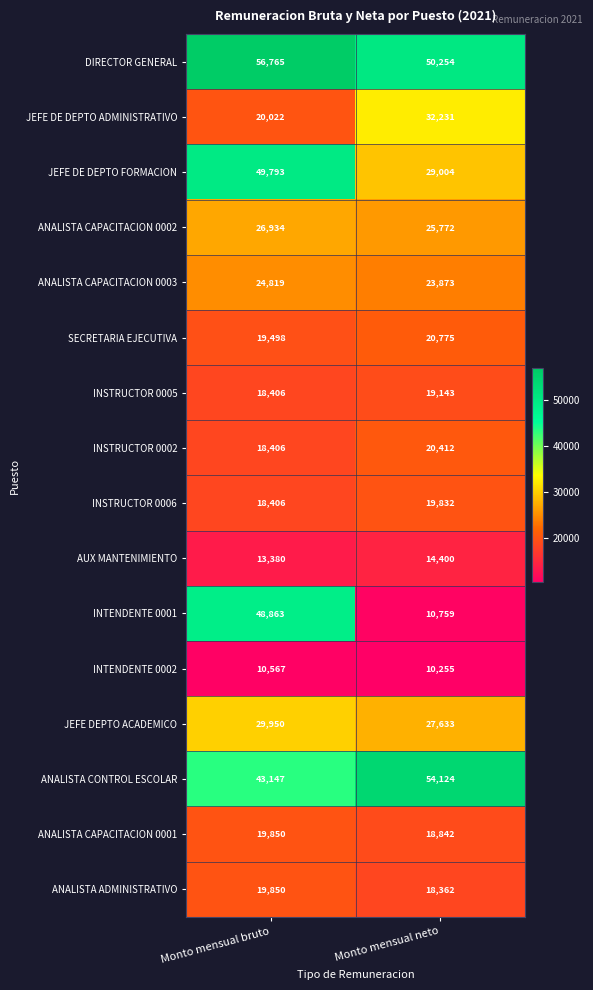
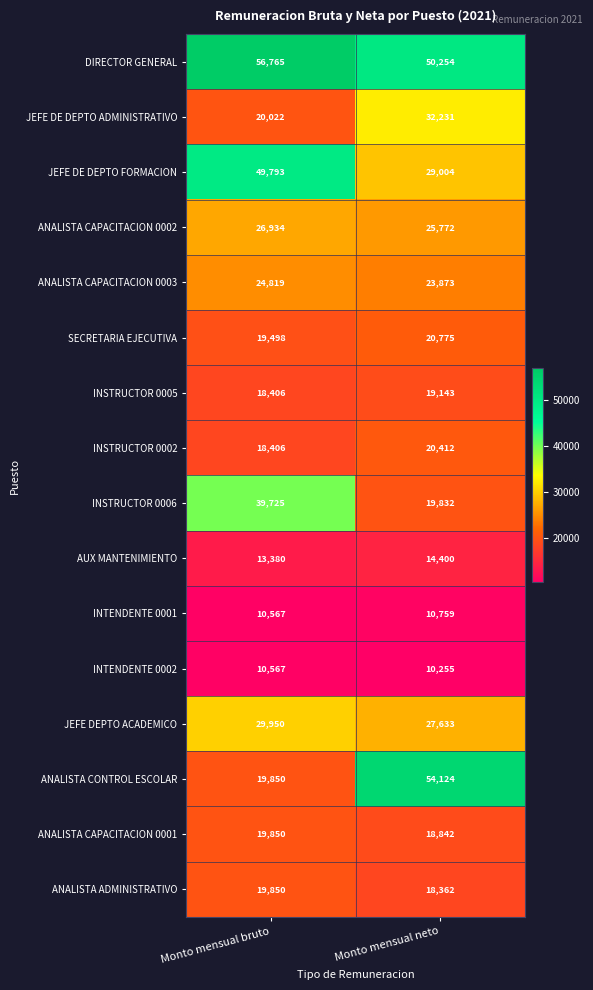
INSTRUCTOR 0006, Monto mensual bruto: 18,406 -> 39,725
INTENDENTE 0001, Monto mensual bruto: 48,863 -> 10,567
ANALISTA CONTROL ESCOLAR, Monto mensual bruto: 43,147 -> 19,850
